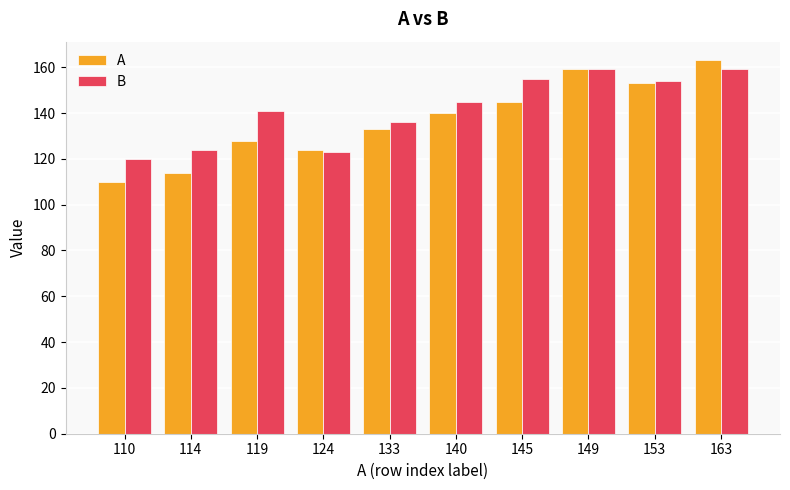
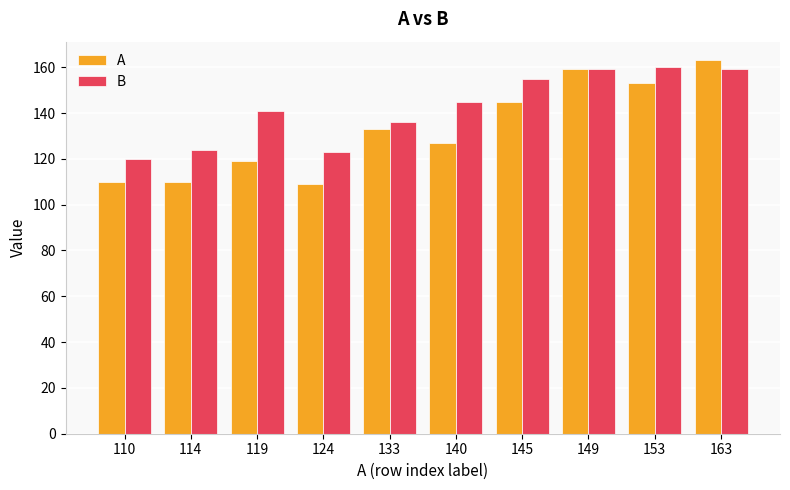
A, 114: 114 -> 110
A, 119: 128 -> 119
A, 124: 124 -> 109
A, 140: 140 -> 127
B, 153: 154 -> 160
